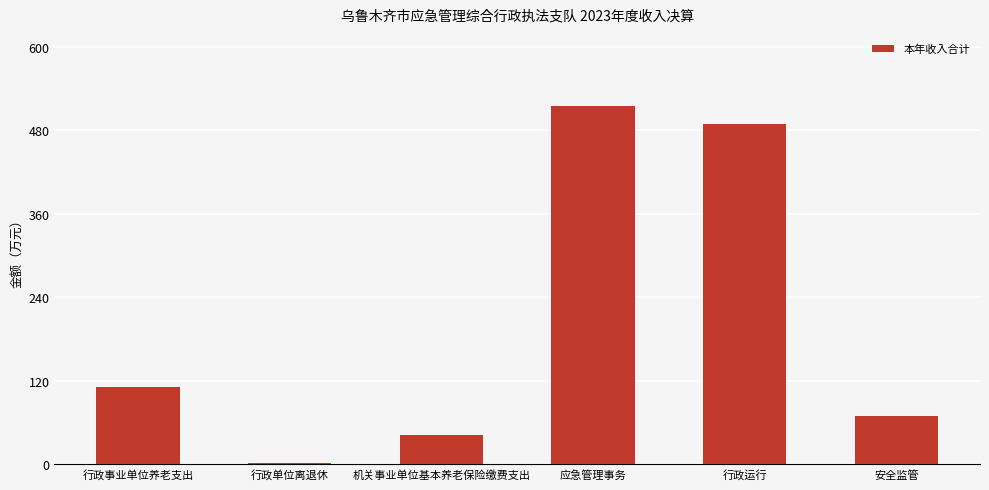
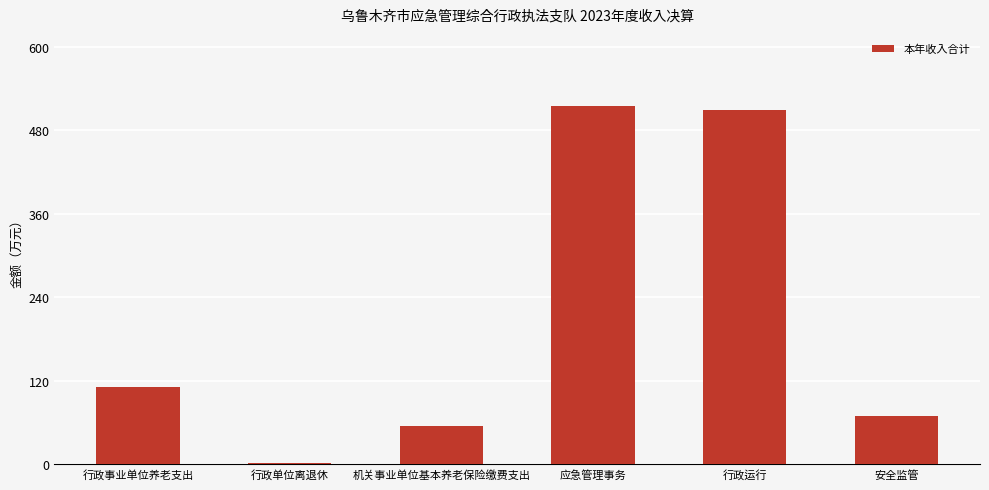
机关事业单位基本养老保险缴费支出: 40 -> 60
行政运行: 490 -> 510
